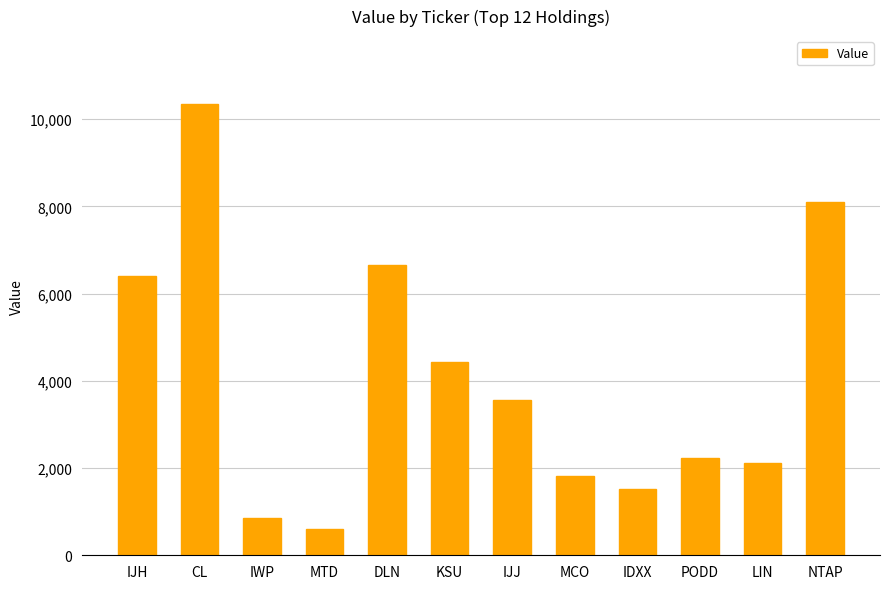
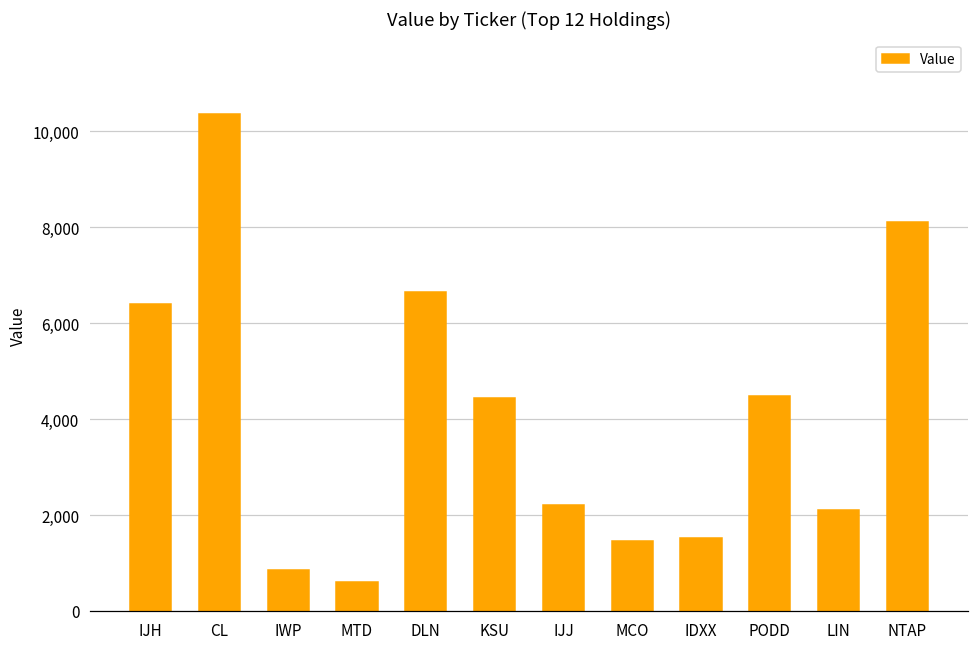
IJJ: 3,600 -> 2,200
MCO: 1,800 -> 1,500
PODD: 2,200 -> 4,500
